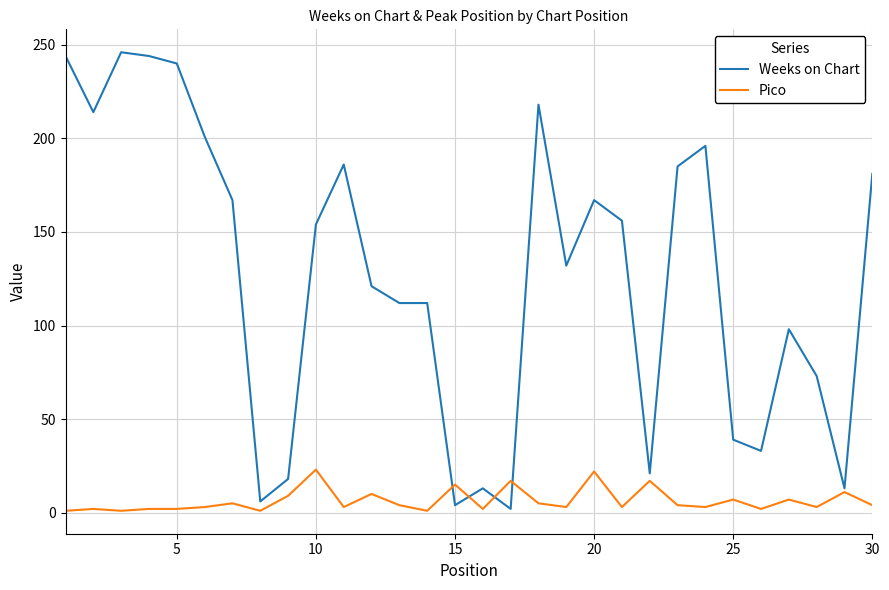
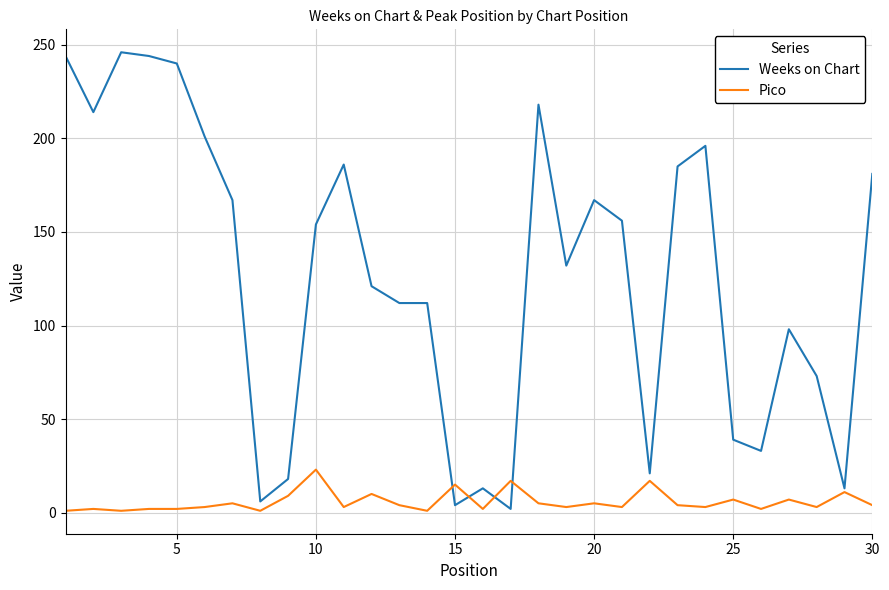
Pico, 20: 22 -> 5
